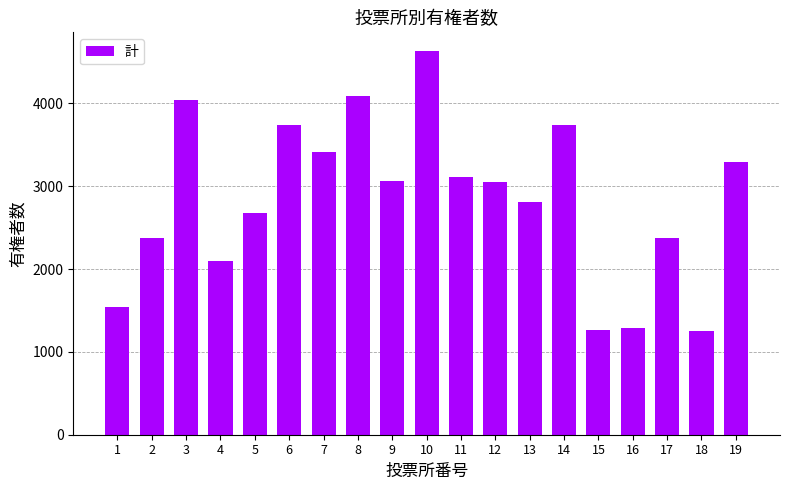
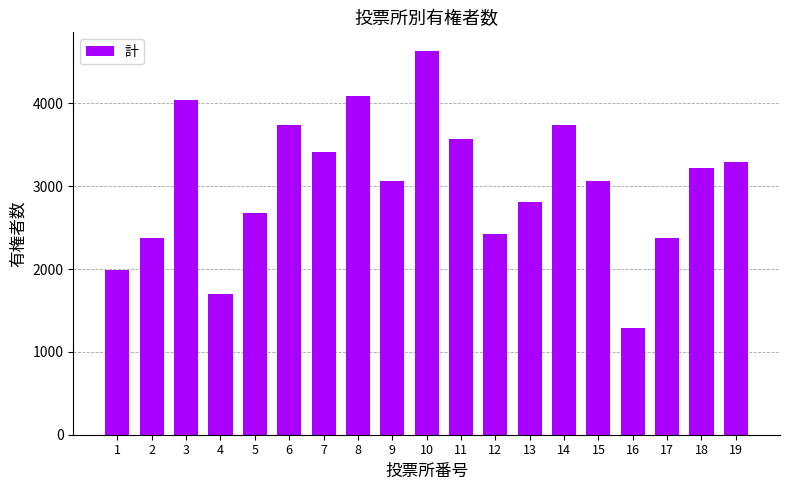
1: 1500 -> 2000
4: 2100 -> 1700
11: 3100 -> 3600
12: 3100 -> 2400
15: 1300 -> 3100
18: 1200 -> 3200
